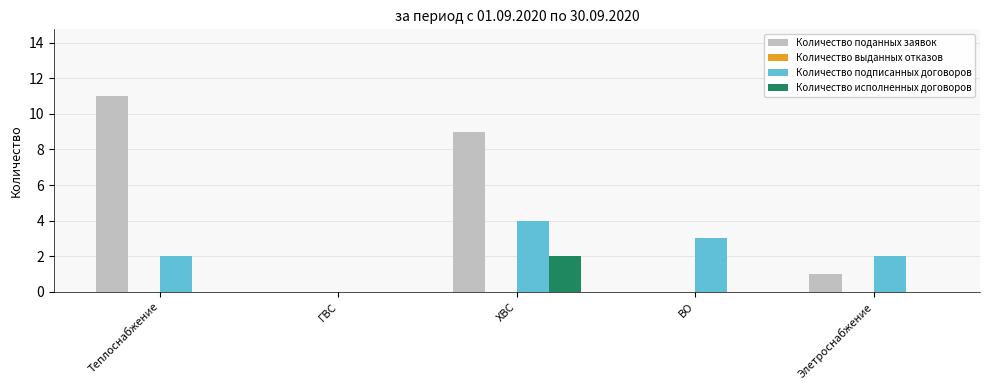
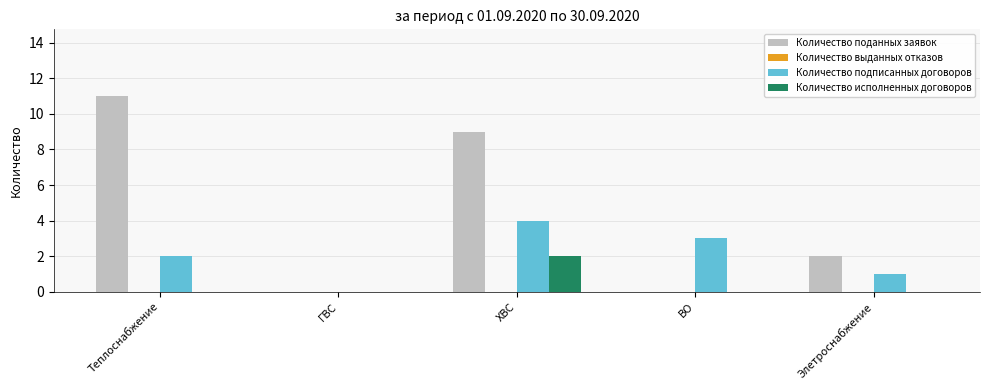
Количество поданных заявок, Элетроснабжение: 1 -> 2
Количество подписанных договоров, Элетроснабжение: 2 -> 1
